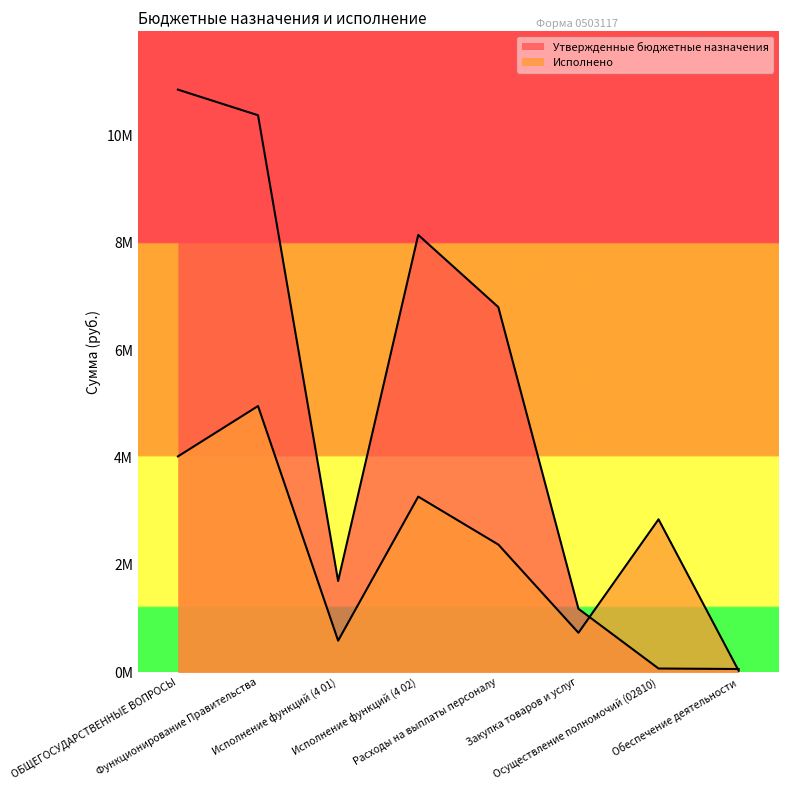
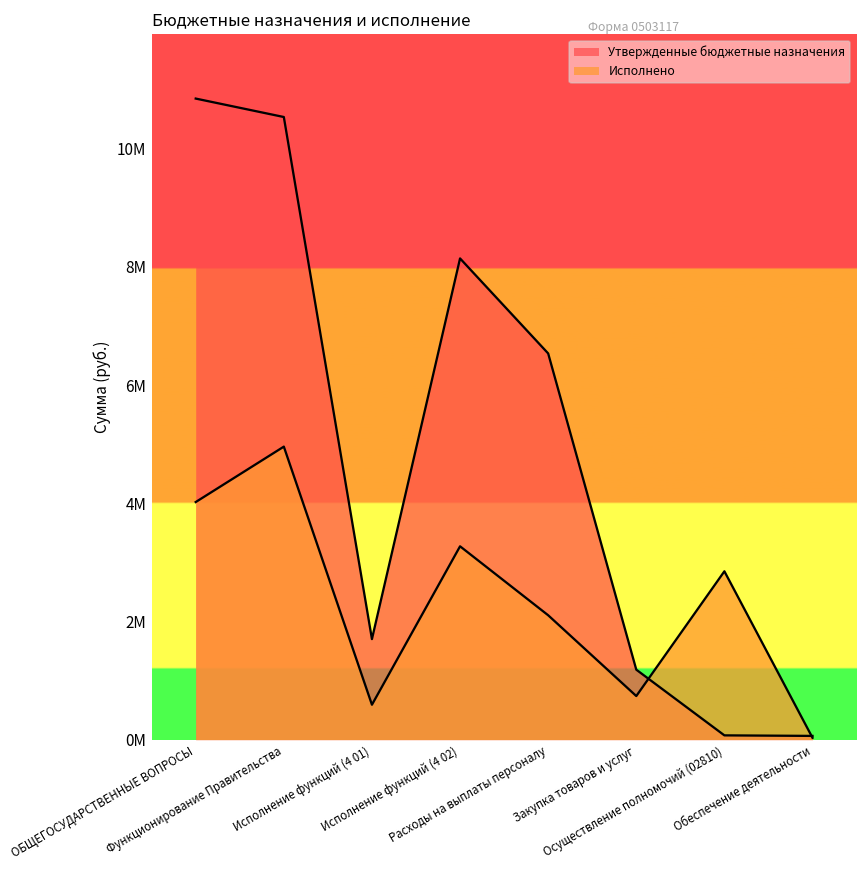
Утвержденные бюджетные назначения, Функционирование Правительства: 10400000 -> 10500000
Утвержденные бюджетные назначения, Расходы на выплаты персоналу: 6800000 -> 6500000
Исполнено, Расходы на выплаты персоналу: 2400000 -> 2100000
